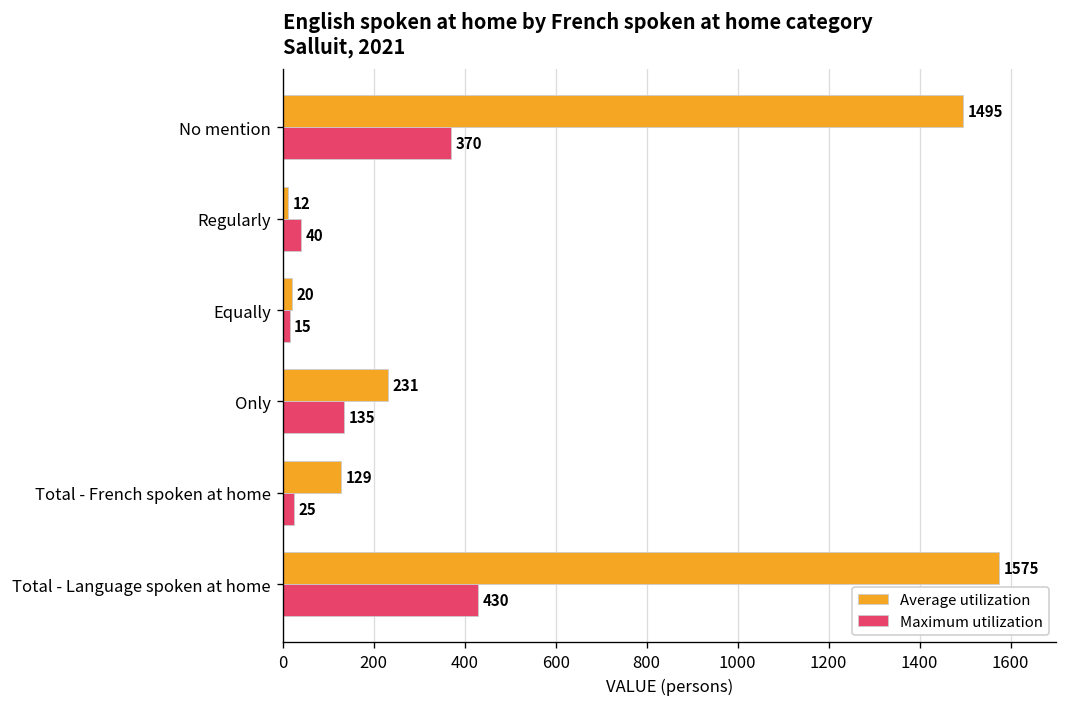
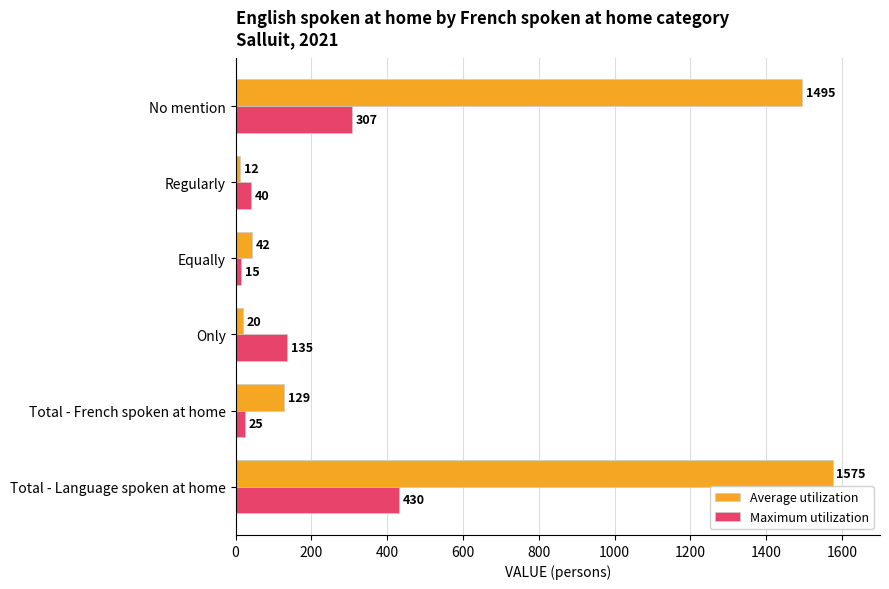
Maximum utilization, No mention: 370 -> 307
Average utilization, Equally: 20 -> 42
Average utilization, Only: 231 -> 20
